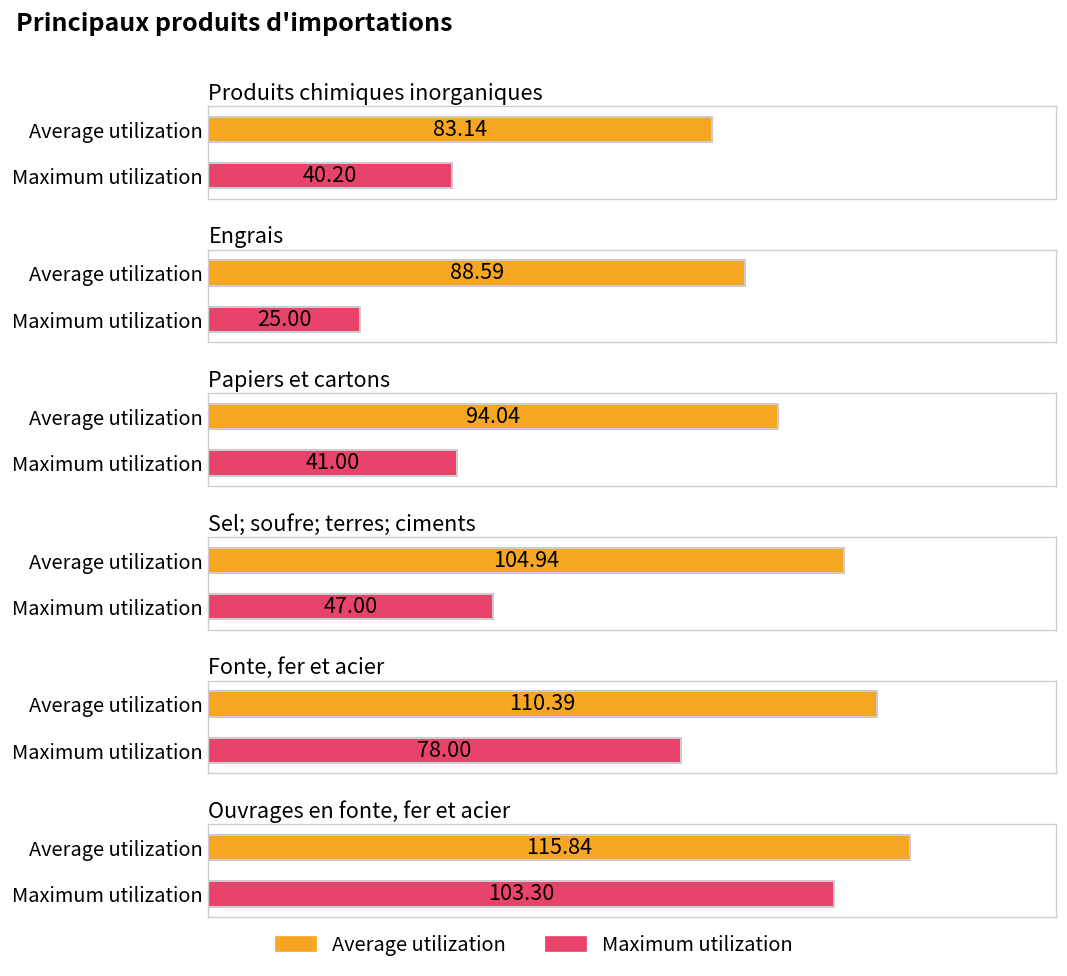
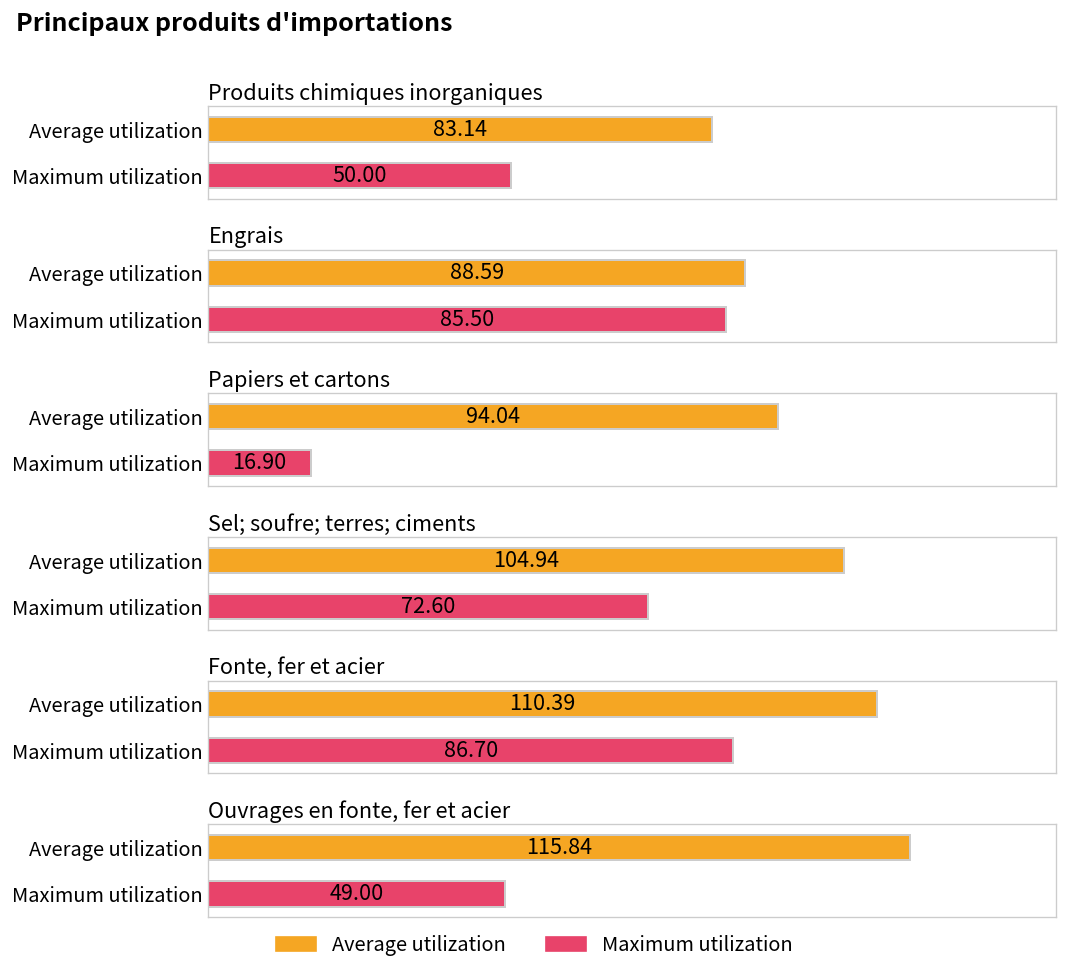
Produits chimiques inorganiques, Maximum utilization: 40.20 -> 50.00
Engrais, Maximum utilization: 25.00 -> 85.50
Papiers et cartons, Maximum utilization: 41.00 -> 16.90
Sel; soufre; terres; ciments, Maximum utilization: 47.00 -> 72.60
Fonte, fer et acier, Maximum utilization: 78.00 -> 86.70
Ouvrages en fonte, fer et acier, Maximum utilization: 103.30 -> 49.00
